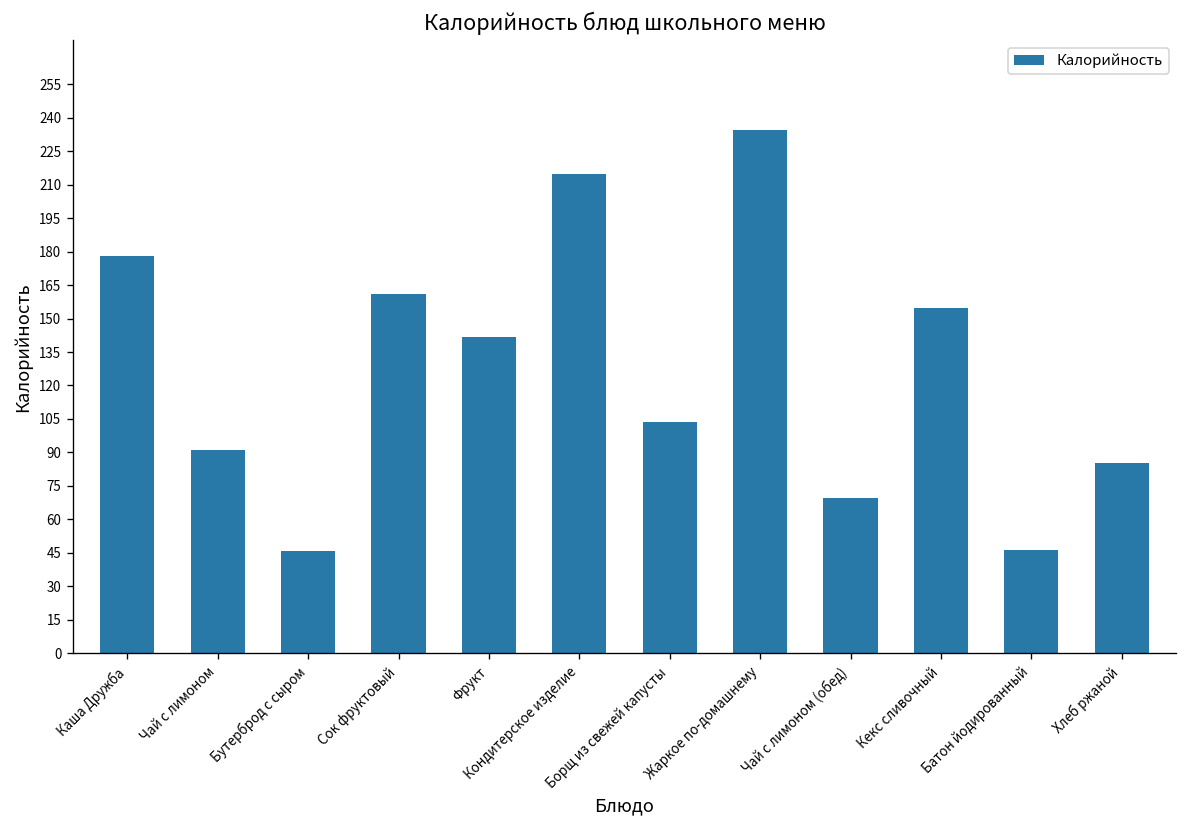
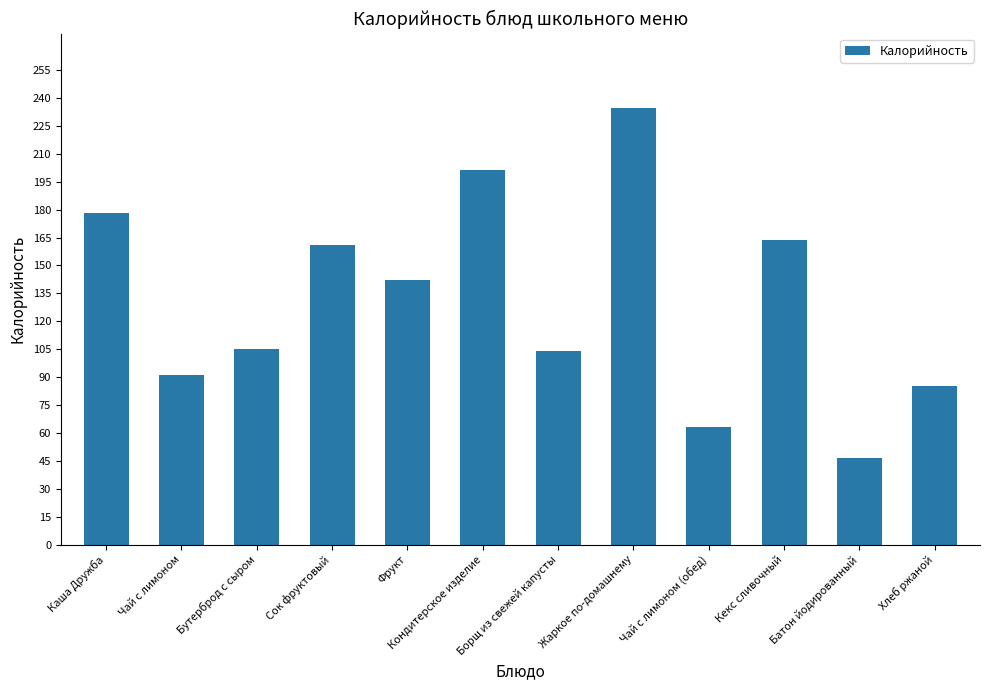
Бутерброд с сыром: 46 -> 105
Кондитерское изделие: 215 -> 201
Чай с лимоном (обед): 69 -> 63
Кекс сливочный: 155 -> 164
